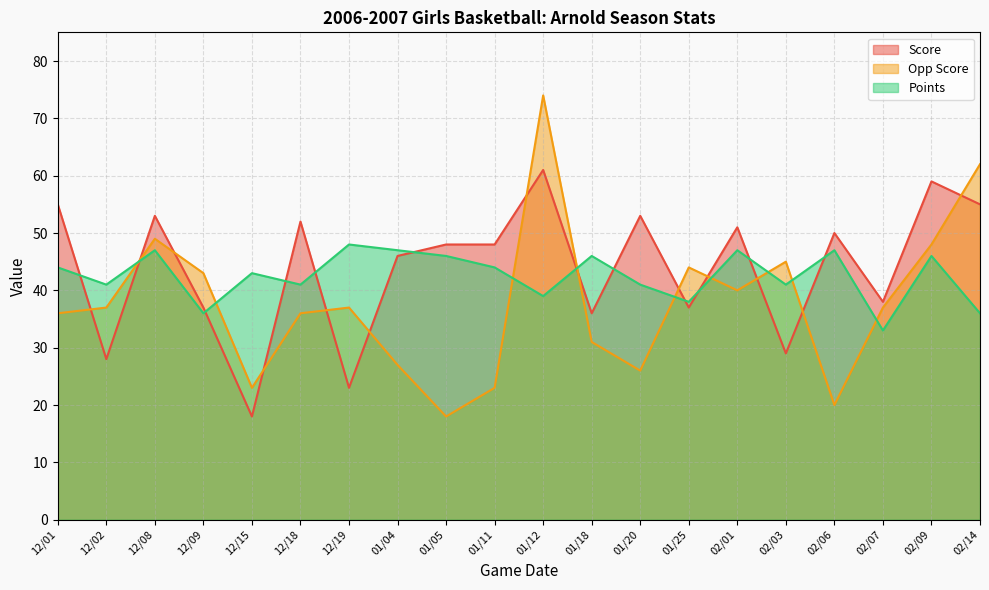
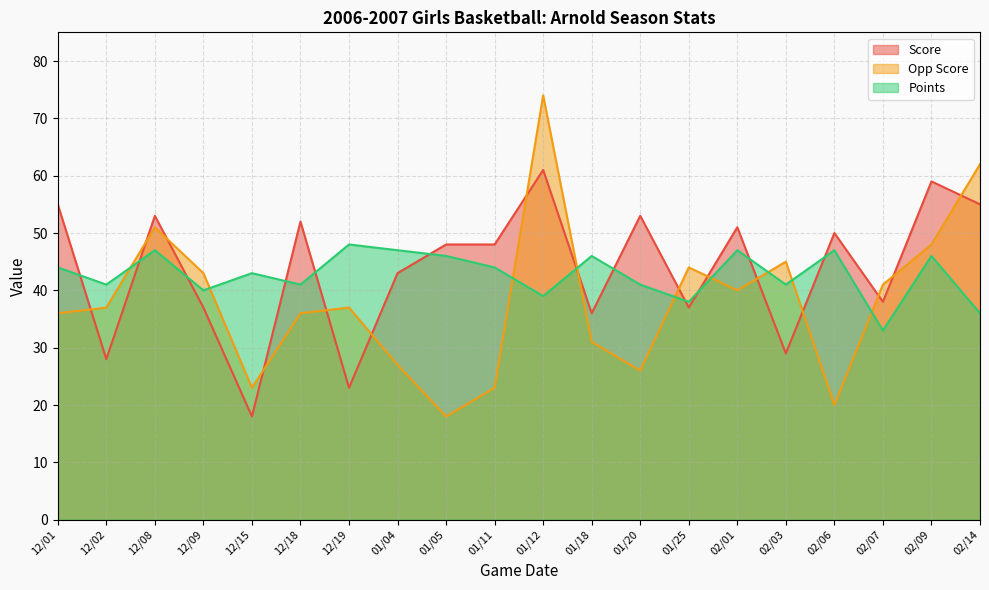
Opp Score, 12/08: 49 -> 51
Points, 12/09: 36 -> 40
Score, 01/04: 46 -> 43
Opp Score, 02/07: 37 -> 41
